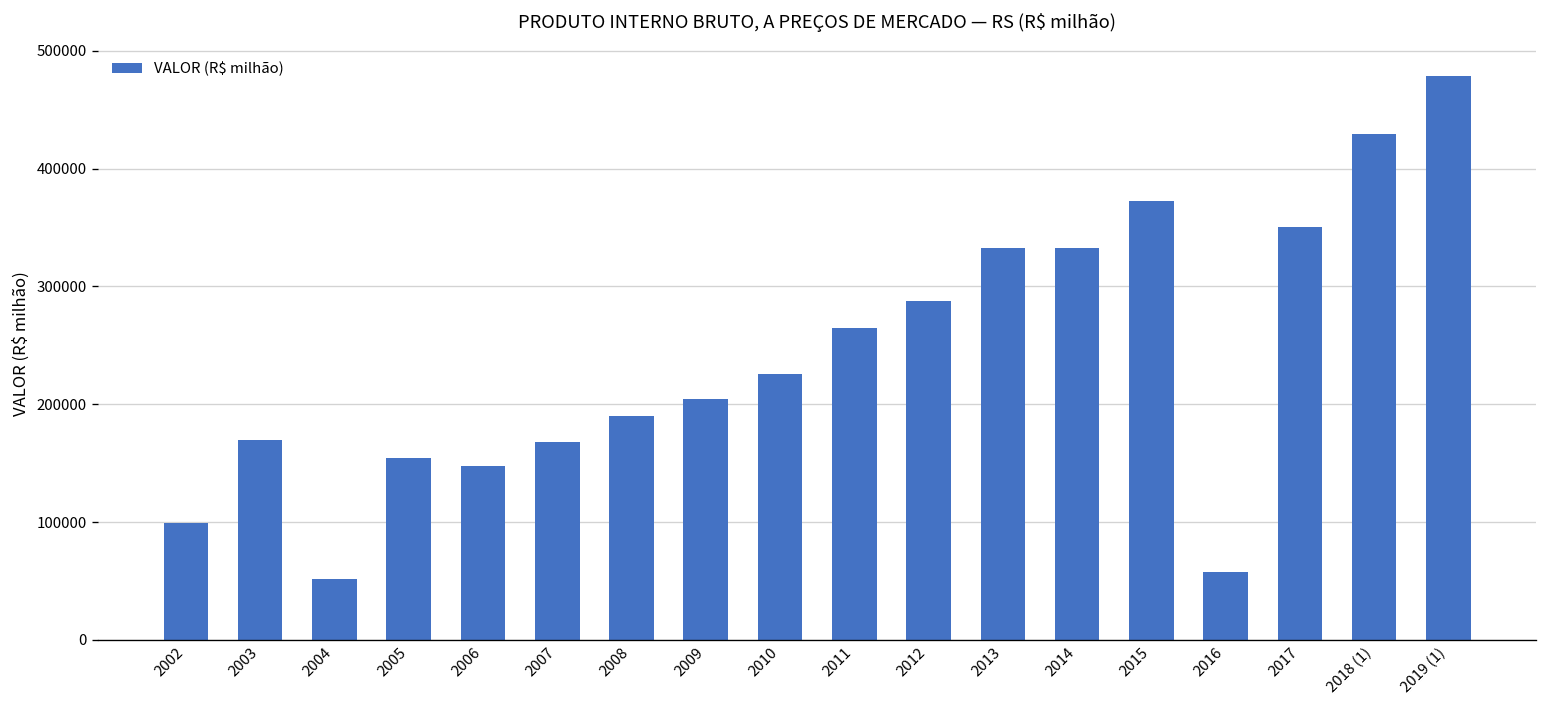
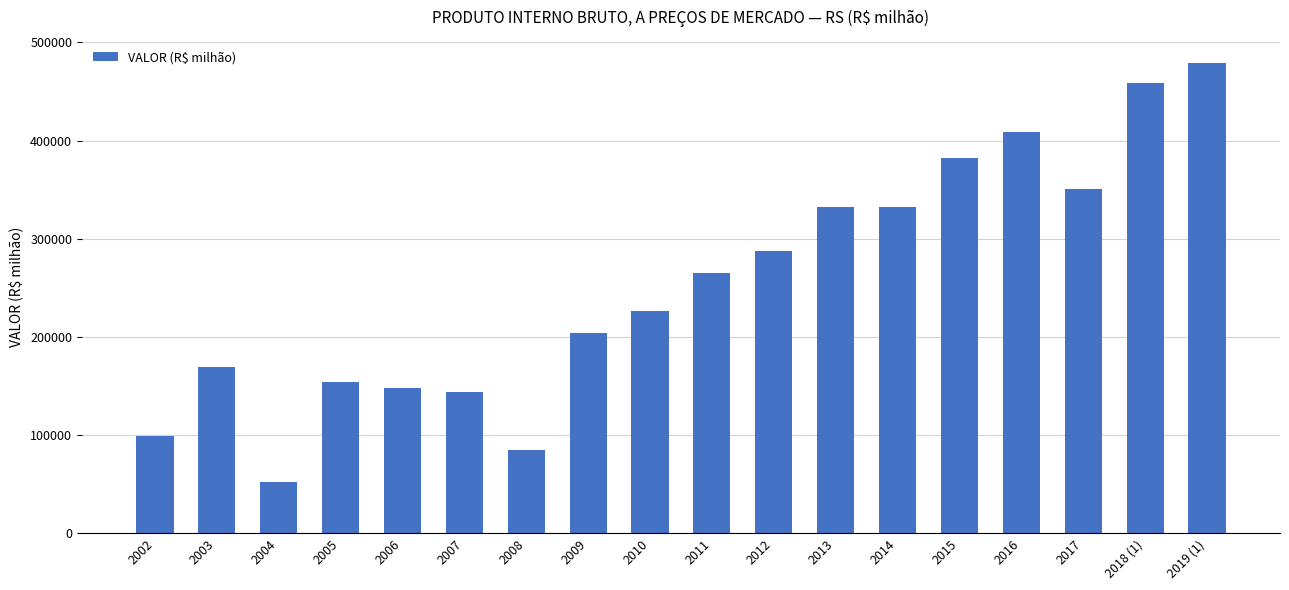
2007: 170000 -> 140000
2008: 190000 -> 90000
2015: 370000 -> 380000
2016: 60000 -> 410000
2018 (1): 430000 -> 460000
